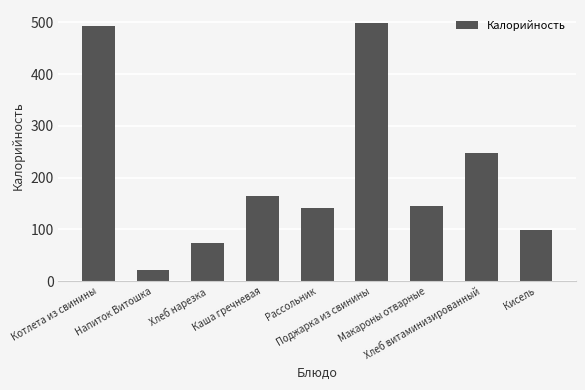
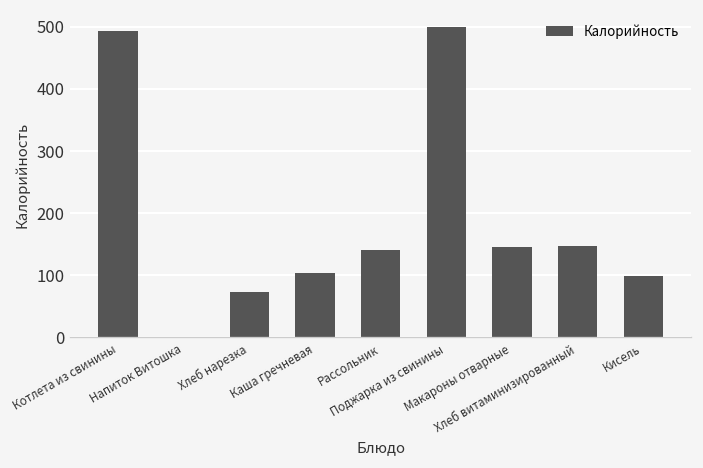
Напиток Витошка: 20 -> 0
Каша гречневая: 170 -> 100
Хлеб витаминизированный: 250 -> 150
